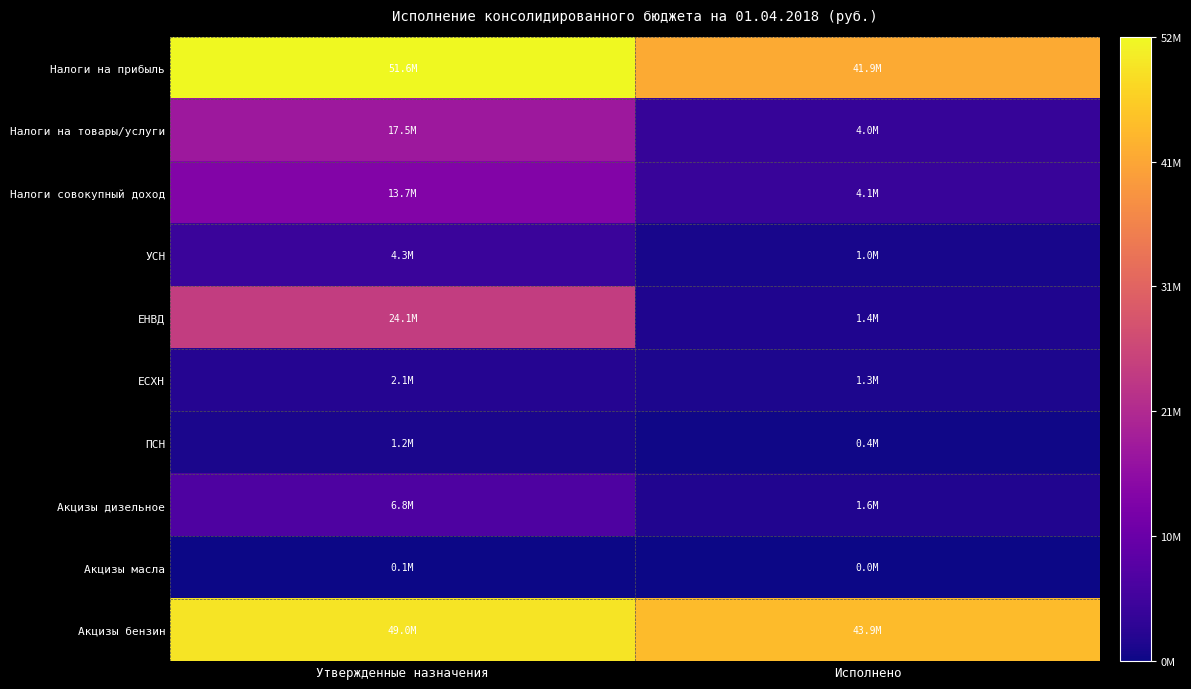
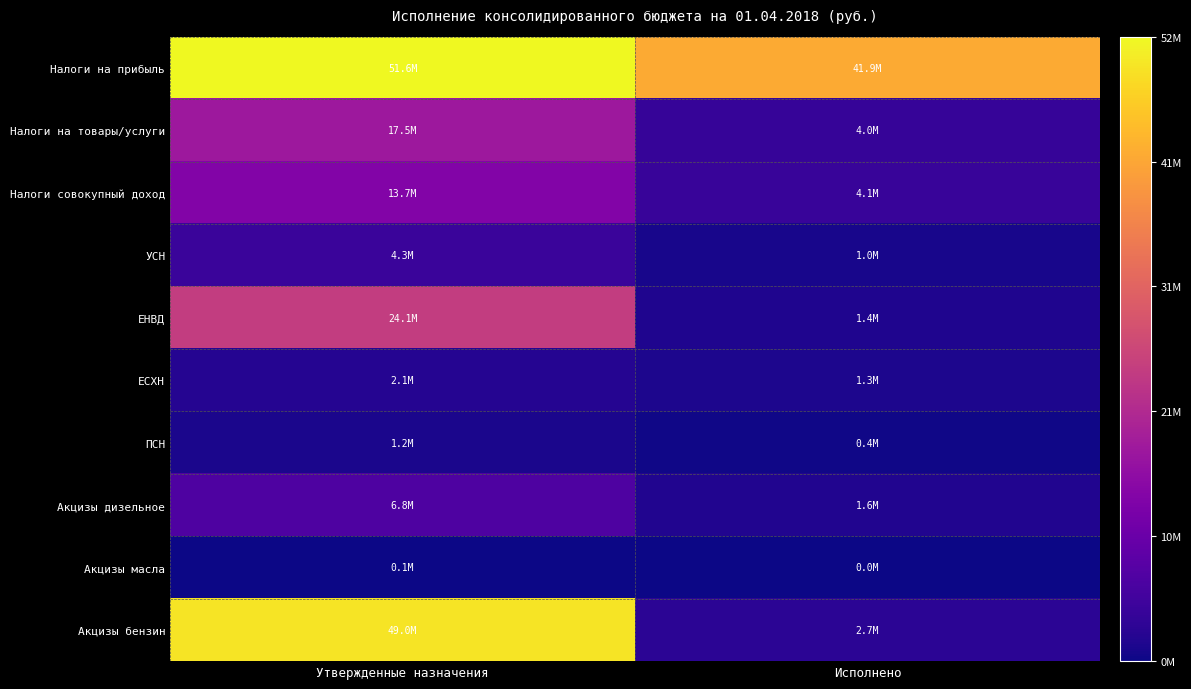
Акцизы бензин, Исполнено: 43.9M -> 2.7M
